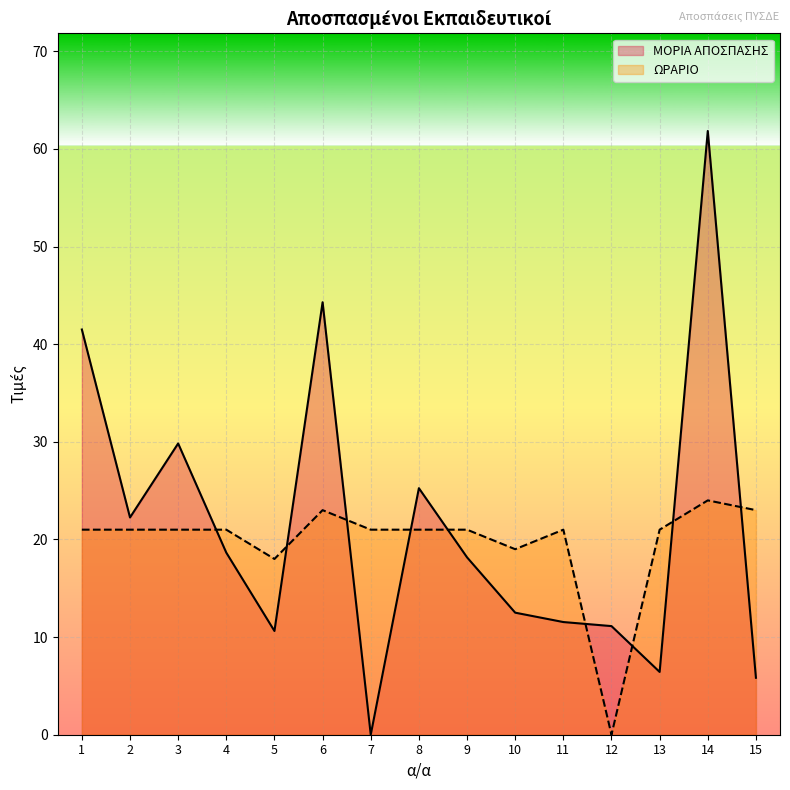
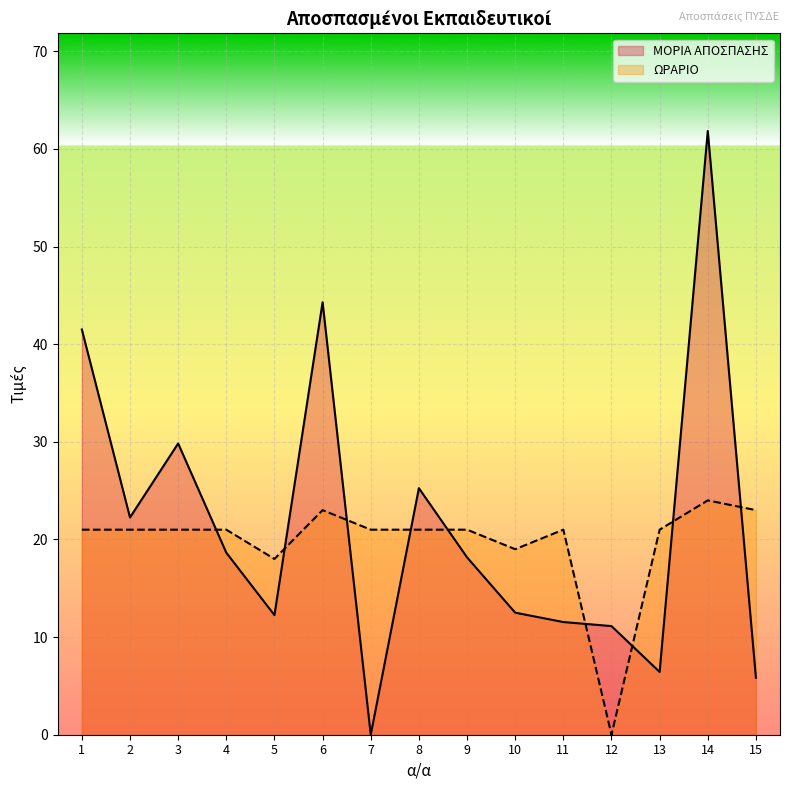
ΜΟΡΙΑ ΑΠΟΣΠΑΣΗΣ, 5: 11 -> 12
